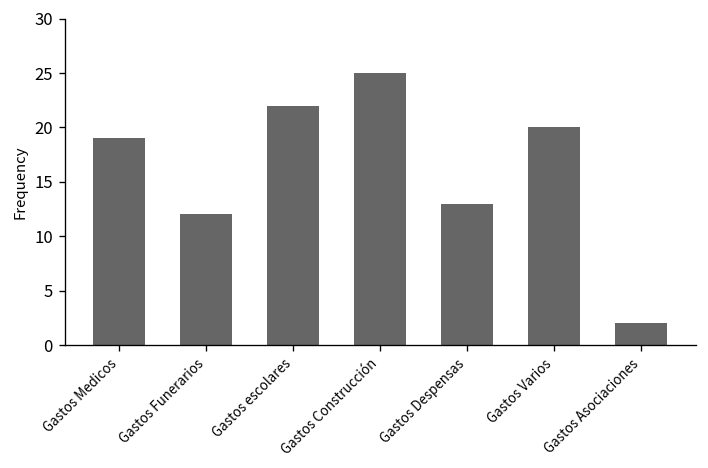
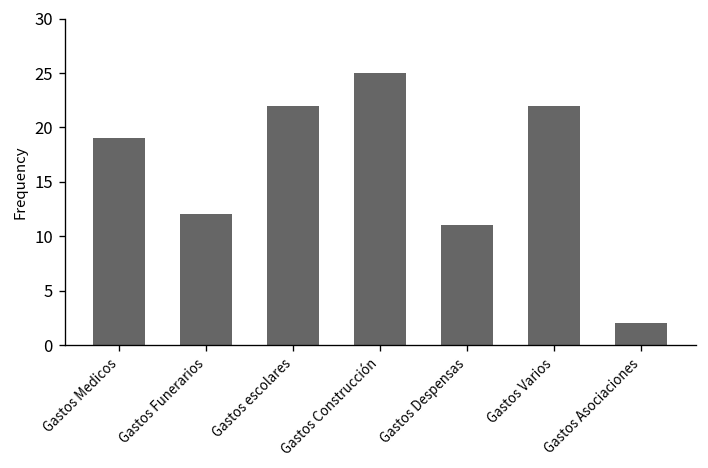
Gastos Despensas: 13 -> 11
Gastos Varios: 20 -> 22
